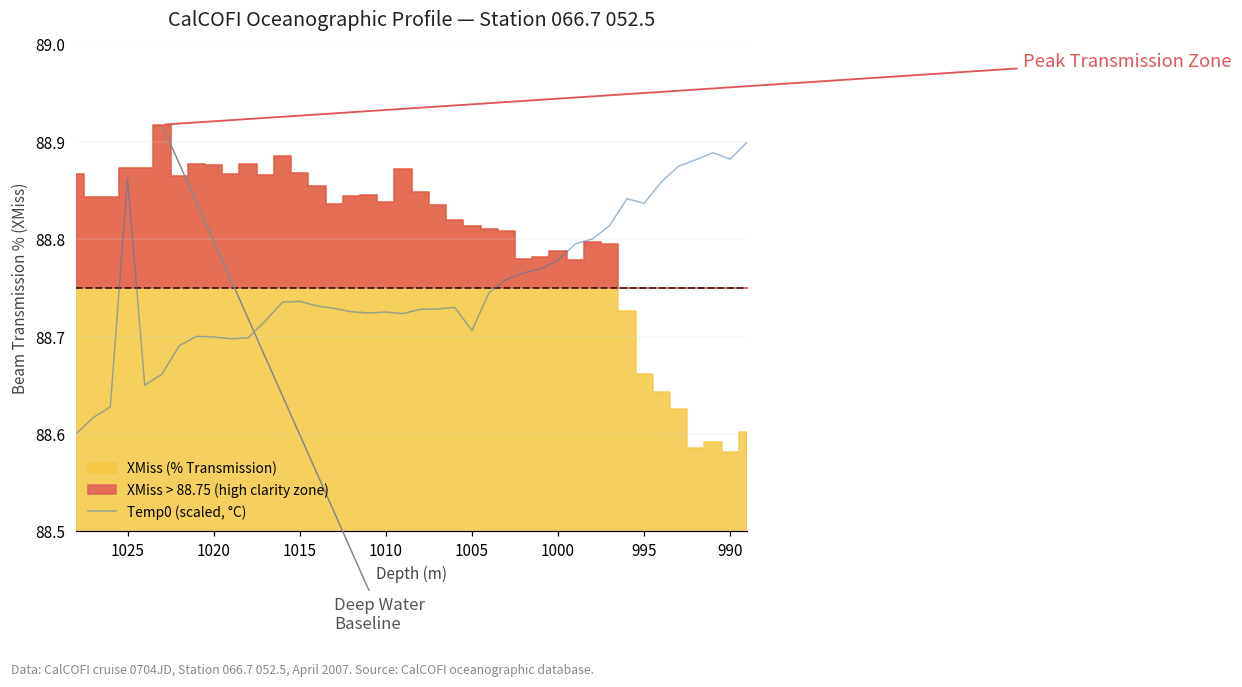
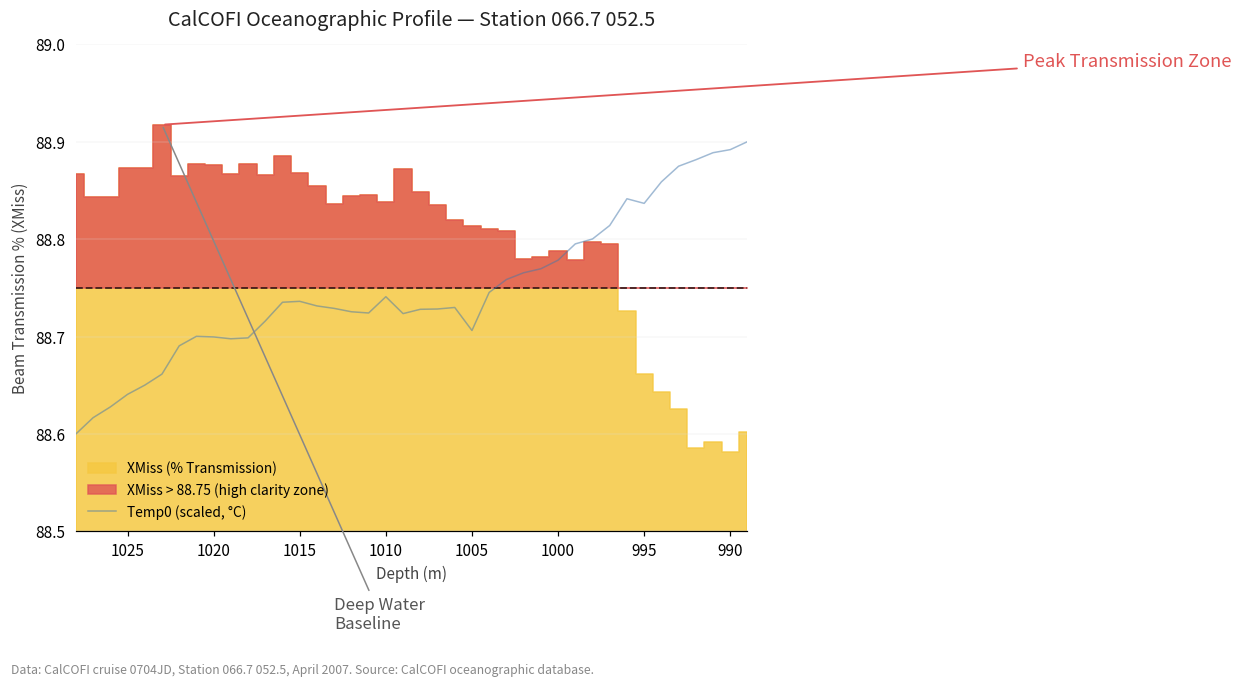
Temp0 (scaled, °C), 1025: 88.86 -> 88.64
Temp0 (scaled, °C), 1010: 88.73 -> 88.74
Temp0 (scaled, °C), 990: 88.88 -> 88.89
